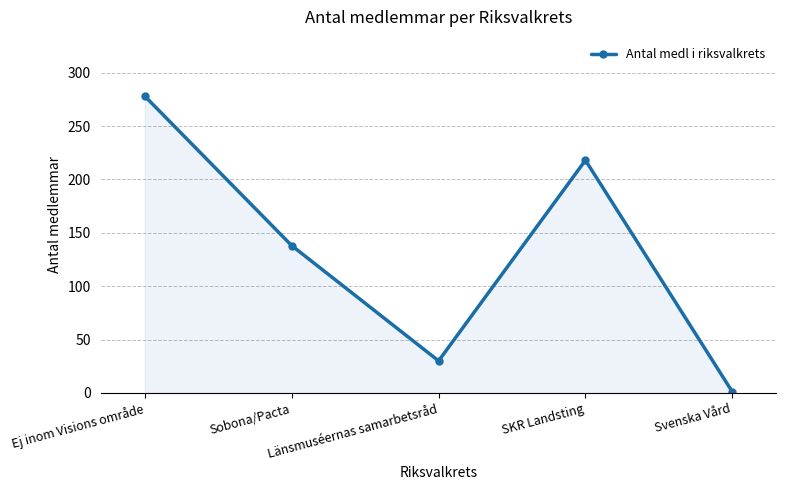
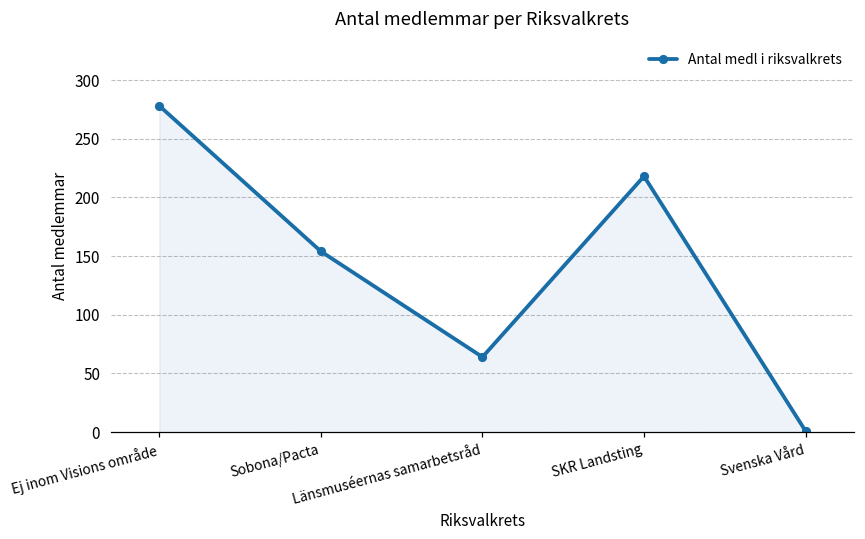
Sobona/Pacta: 138 -> 154
Länsmuséernas samarbetsråd: 30 -> 64
